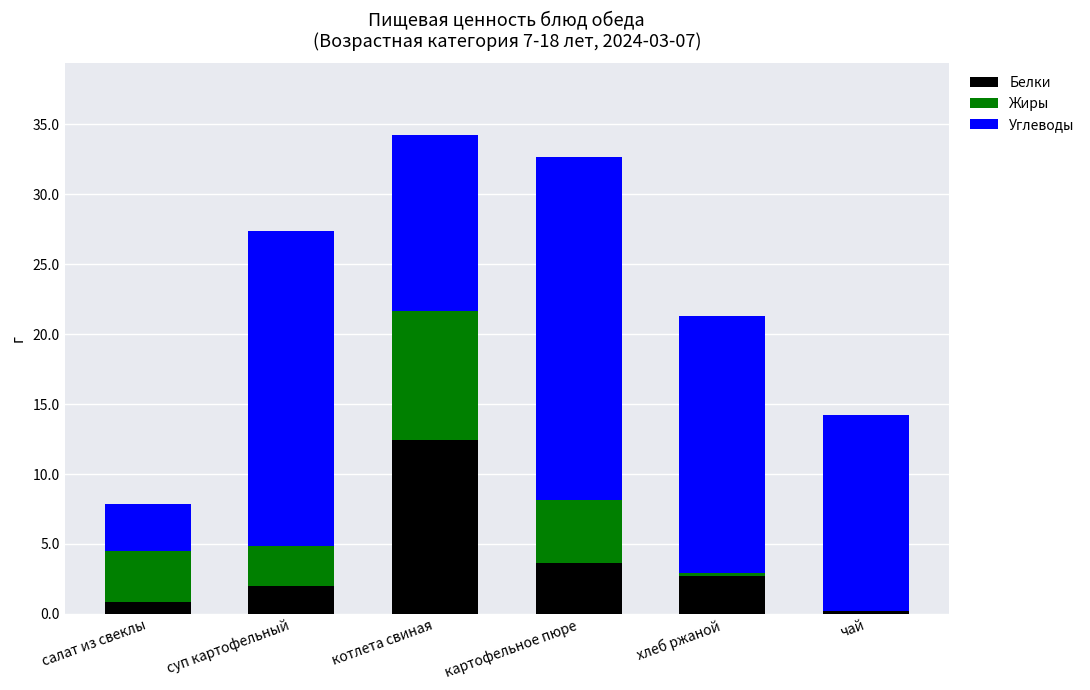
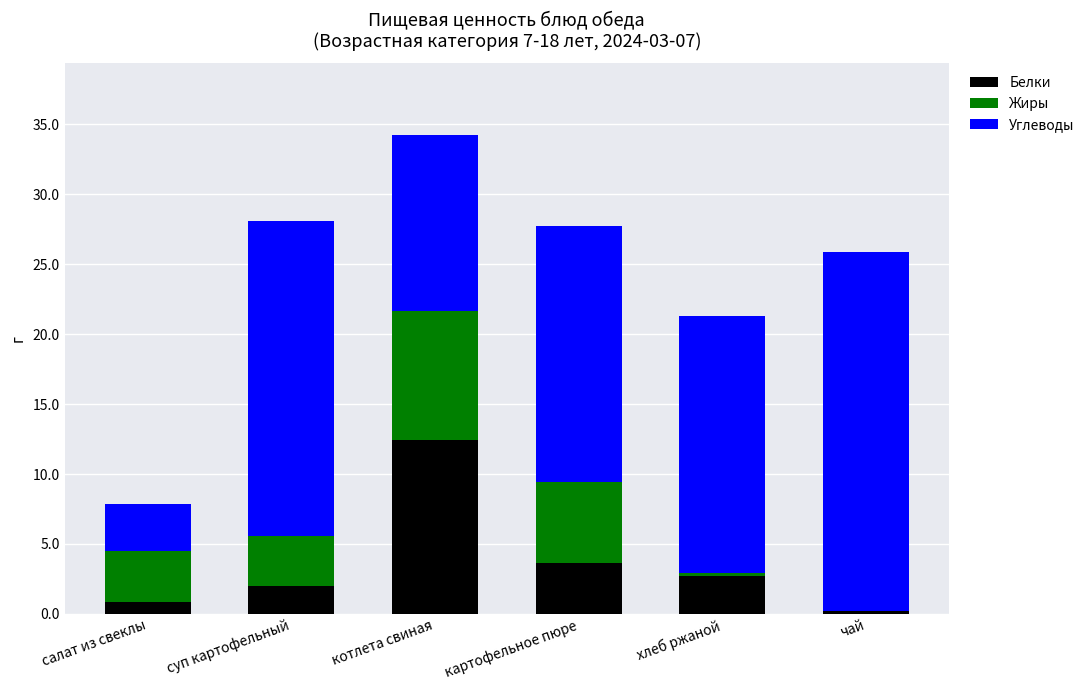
Жиры, суп картофельный: 2.8 -> 3.6
Жиры, картофельное пюре: 4.5 -> 5.8
Углеводы, картофельное пюре: 24.5 -> 18.3
Углеводы, чай: 14.0 -> 25.7
